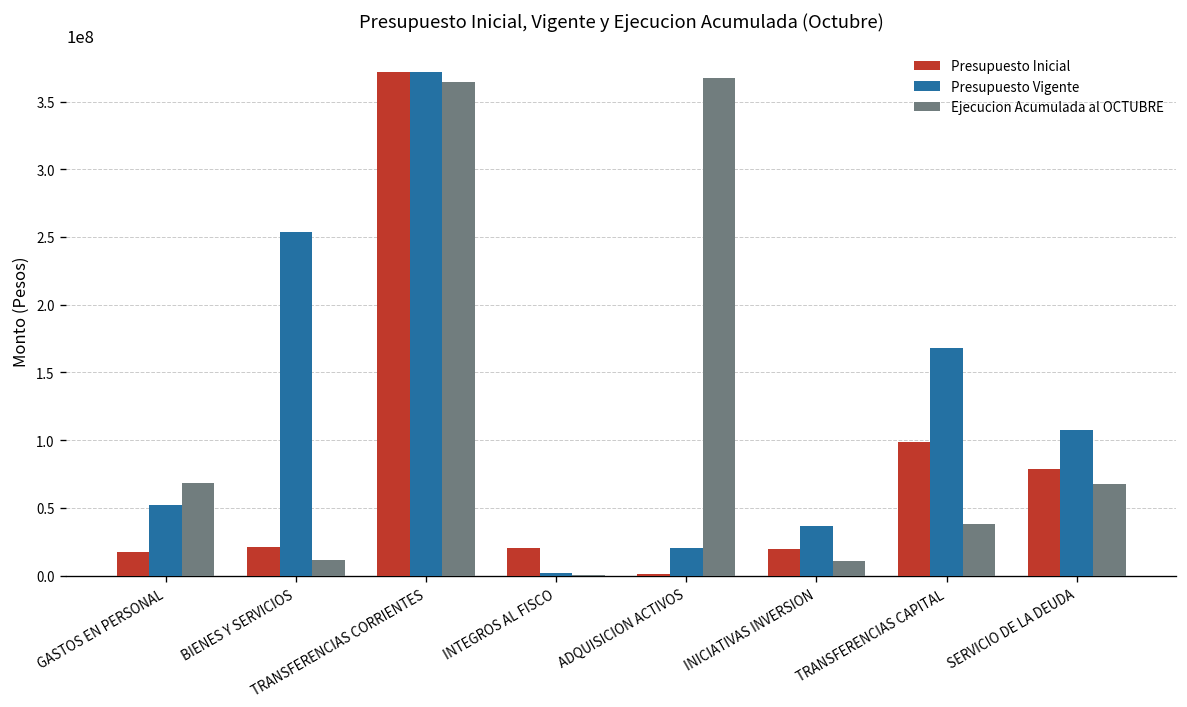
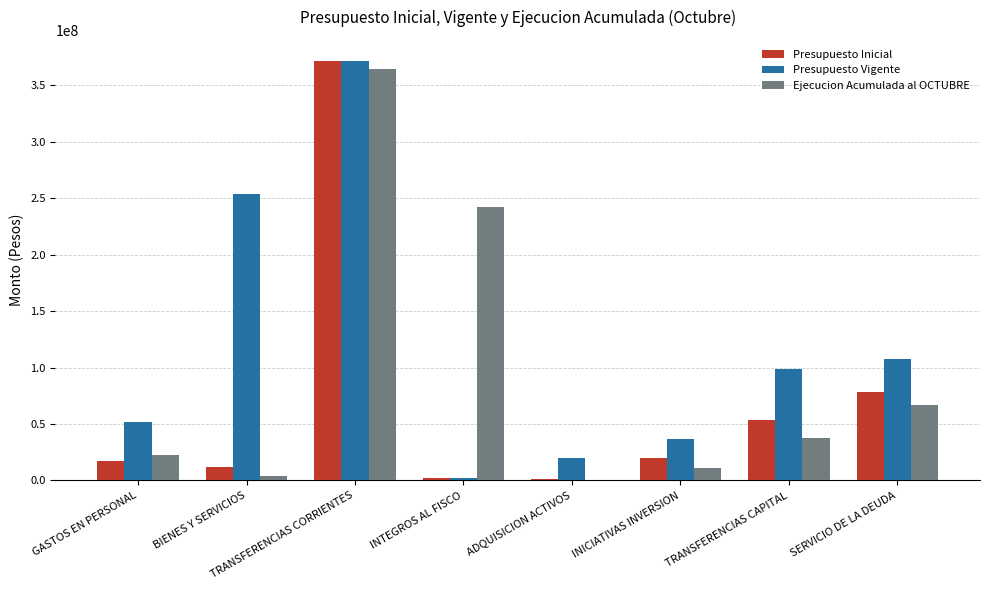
Ejecucion Acumulada al OCTUBRE, GASTOS EN PERSONAL: 68000000 -> 23000000
Presupuesto Inicial, BIENES Y SERVICIOS: 21000000 -> 12000000
Ejecucion Acumulada al OCTUBRE, BIENES Y SERVICIOS: 11000000 -> 4000000
Presupuesto Inicial, INTEGROS AL FISCO: 20000000 -> 2000000
Ejecucion Acumulada al OCTUBRE, INTEGROS AL FISCO: 0 -> 243000000
Ejecucion Acumulada al OCTUBRE, ADQUISICION ACTIVOS: 367000000 -> 0
Presupuesto Inicial, TRANSFERENCIAS CAPITAL: 98000000 -> 53000000
Presupuesto Vigente, TRANSFERENCIAS CAPITAL: 168000000 -> 98000000
